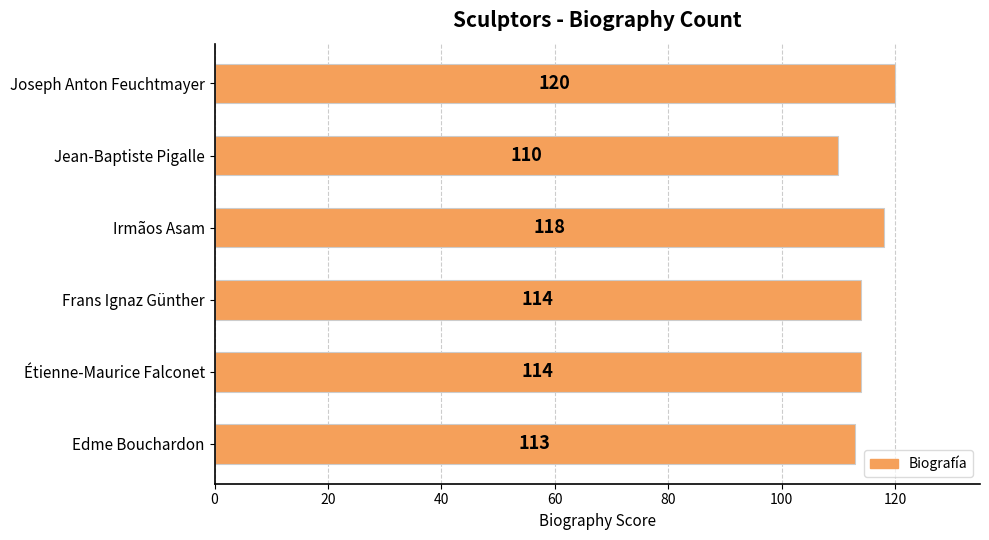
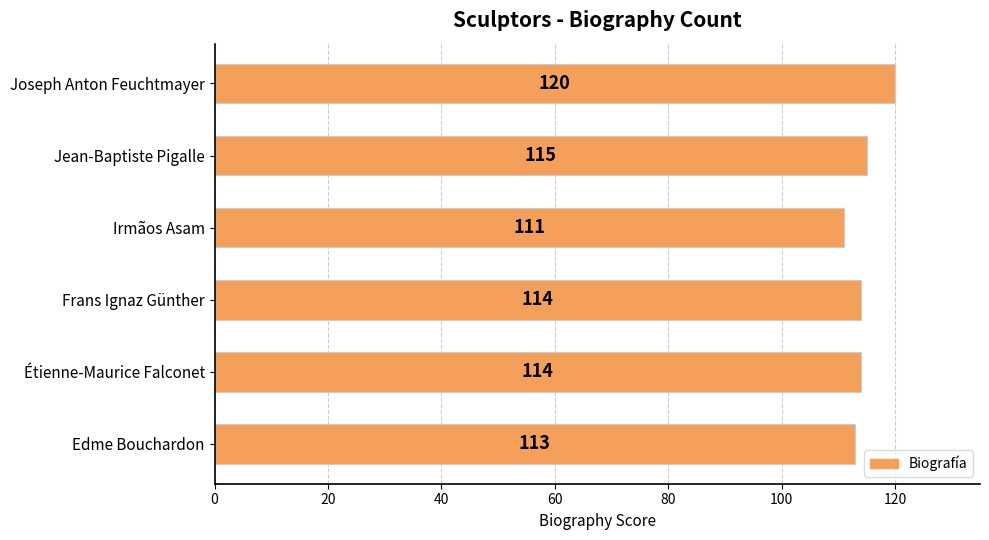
Jean-Baptiste Pigalle: 110 -> 115
Irmãos Asam: 118 -> 111
